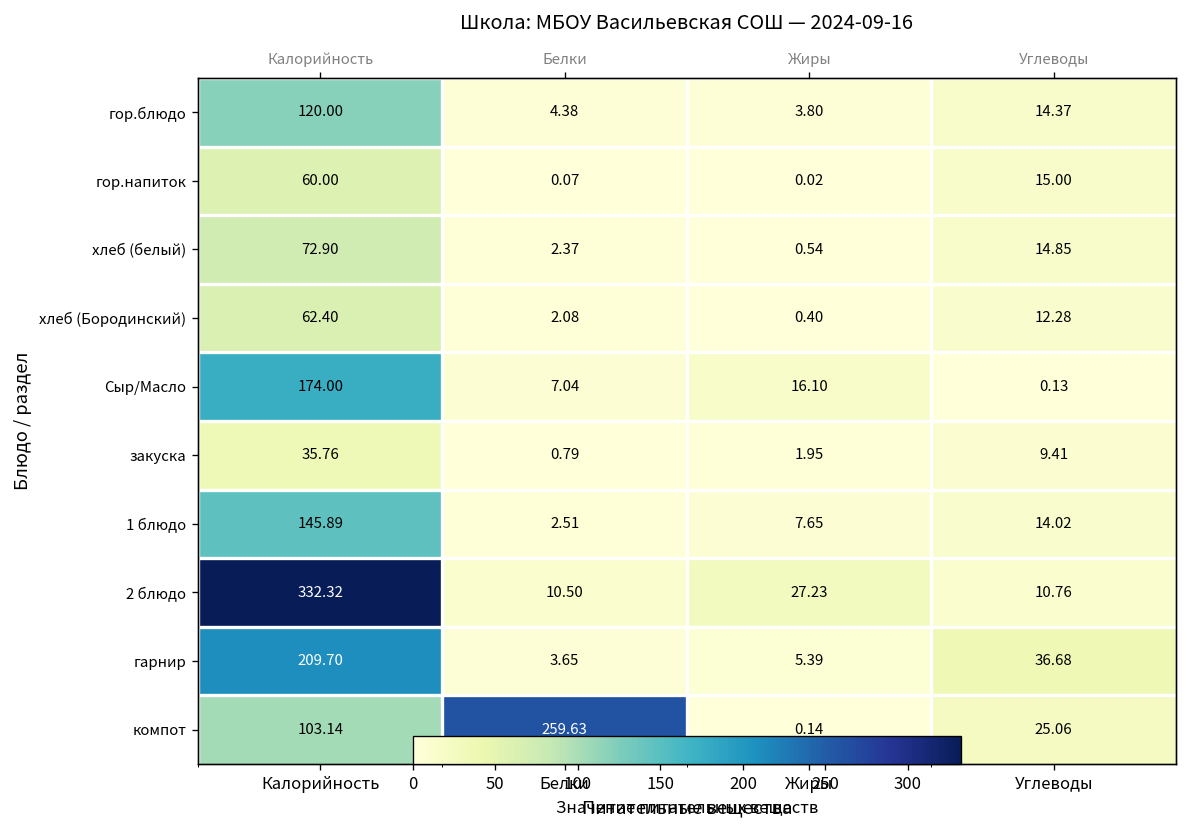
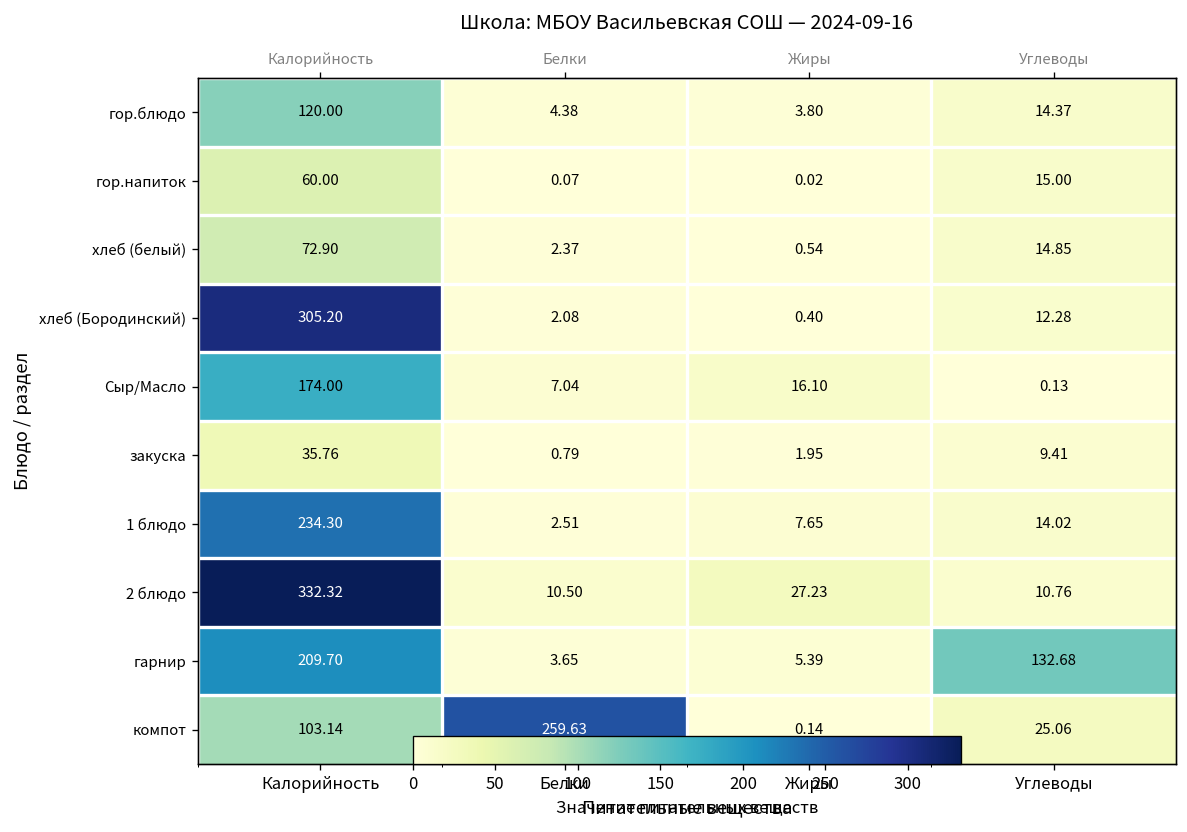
хлеб (Бородинский), Калорийность: 62.40 -> 305.20
1 блюдо, Калорийность: 145.89 -> 234.30
гарнир, Углеводы: 36.68 -> 132.68
